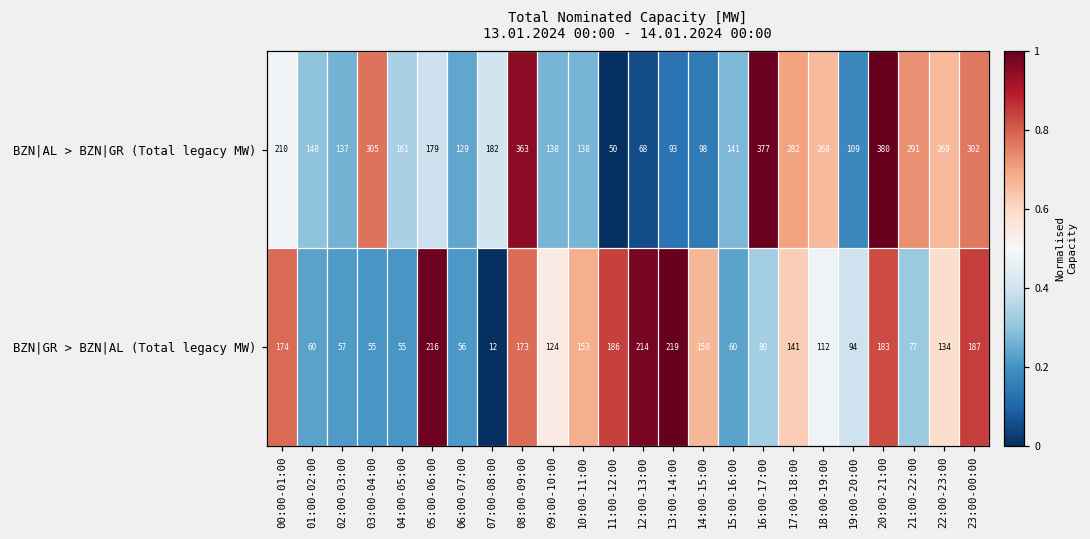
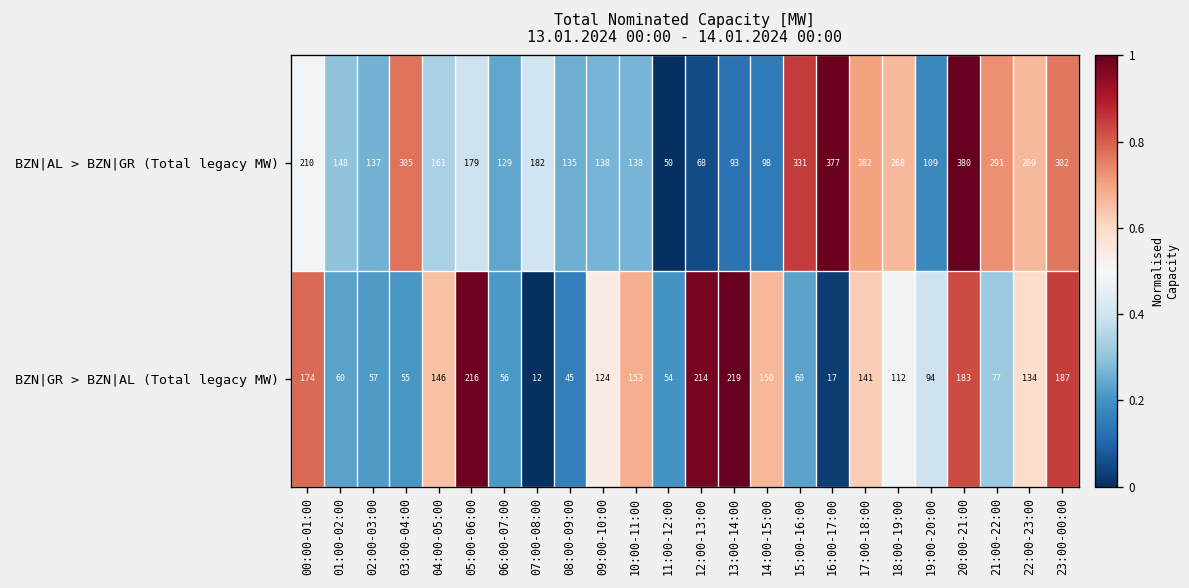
BZN|AL > BZN|GR (Total legacy MW), 08:00-09:00: 363 -> 135
BZN|AL > BZN|GR (Total legacy MW), 15:00-16:00: 141 -> 331
BZN|GR > BZN|AL (Total legacy MW), 04:00-05:00: 55 -> 146
BZN|GR > BZN|AL (Total legacy MW), 08:00-09:00: 173 -> 45
BZN|GR > BZN|AL (Total legacy MW), 11:00-12:00: 186 -> 54
BZN|GR > BZN|AL (Total legacy MW), 16:00-17:00: 80 -> 17
